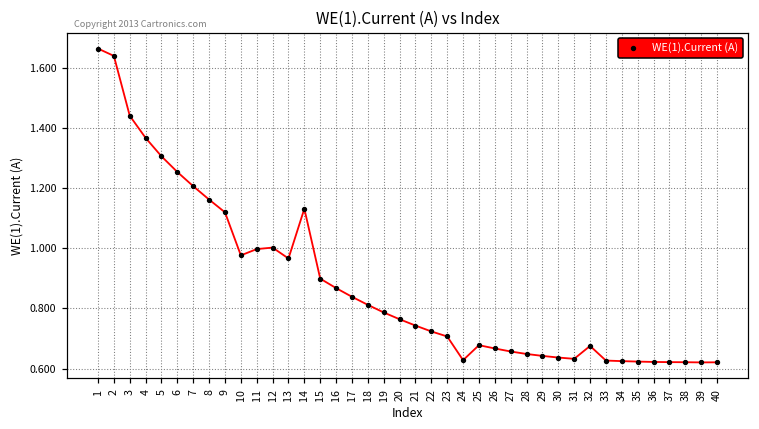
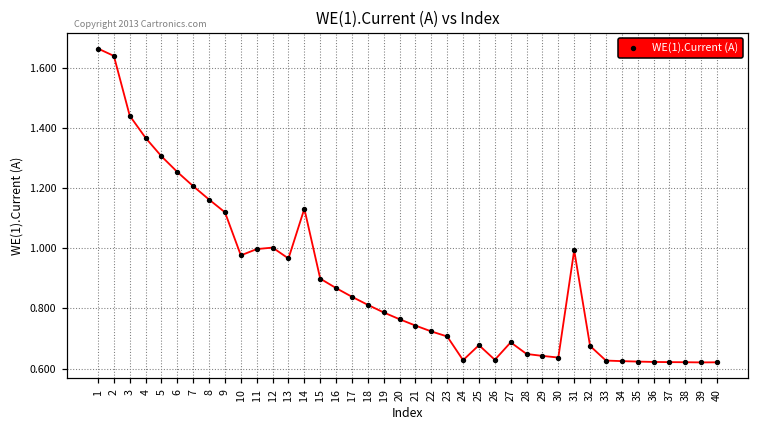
26: 0.67 -> 0.63
27: 0.66 -> 0.69
31: 0.63 -> 0.99
